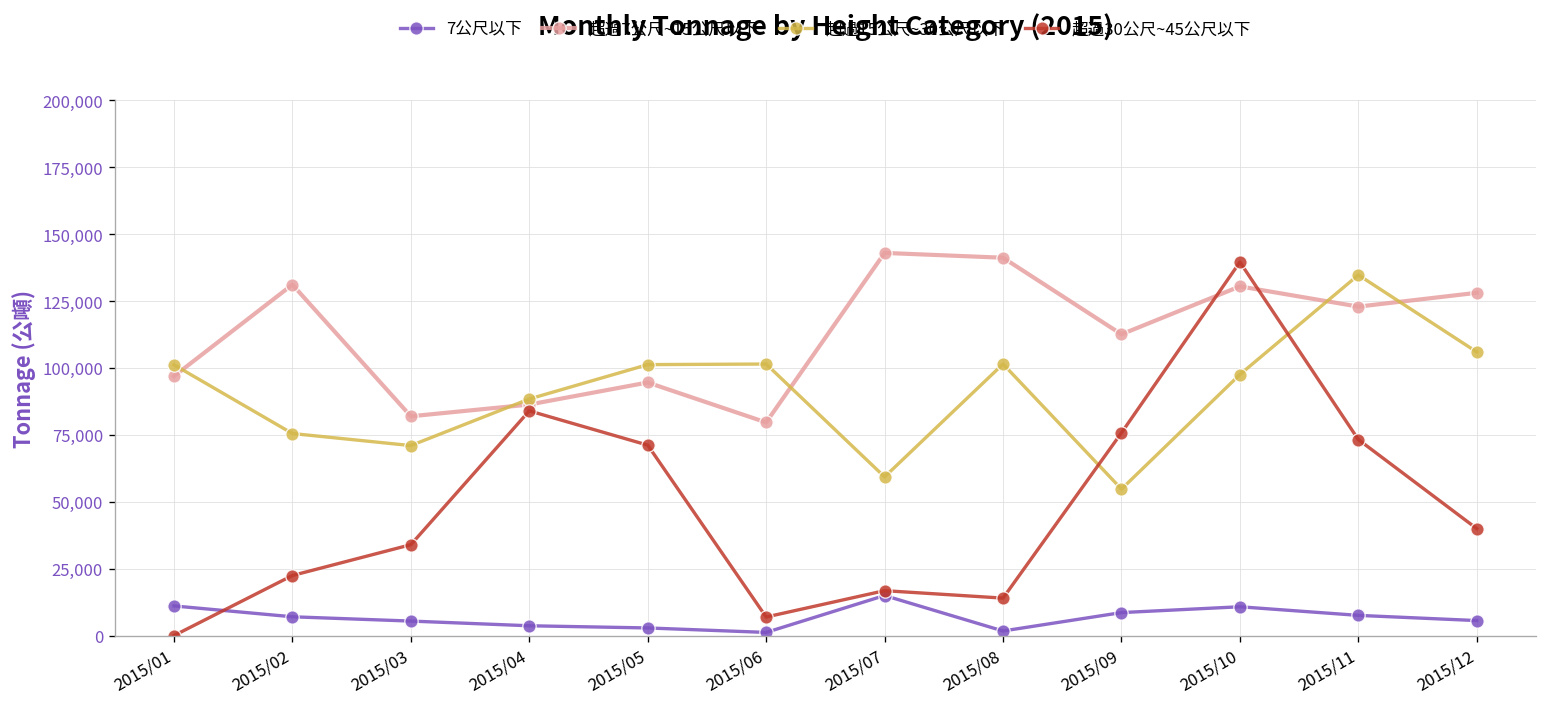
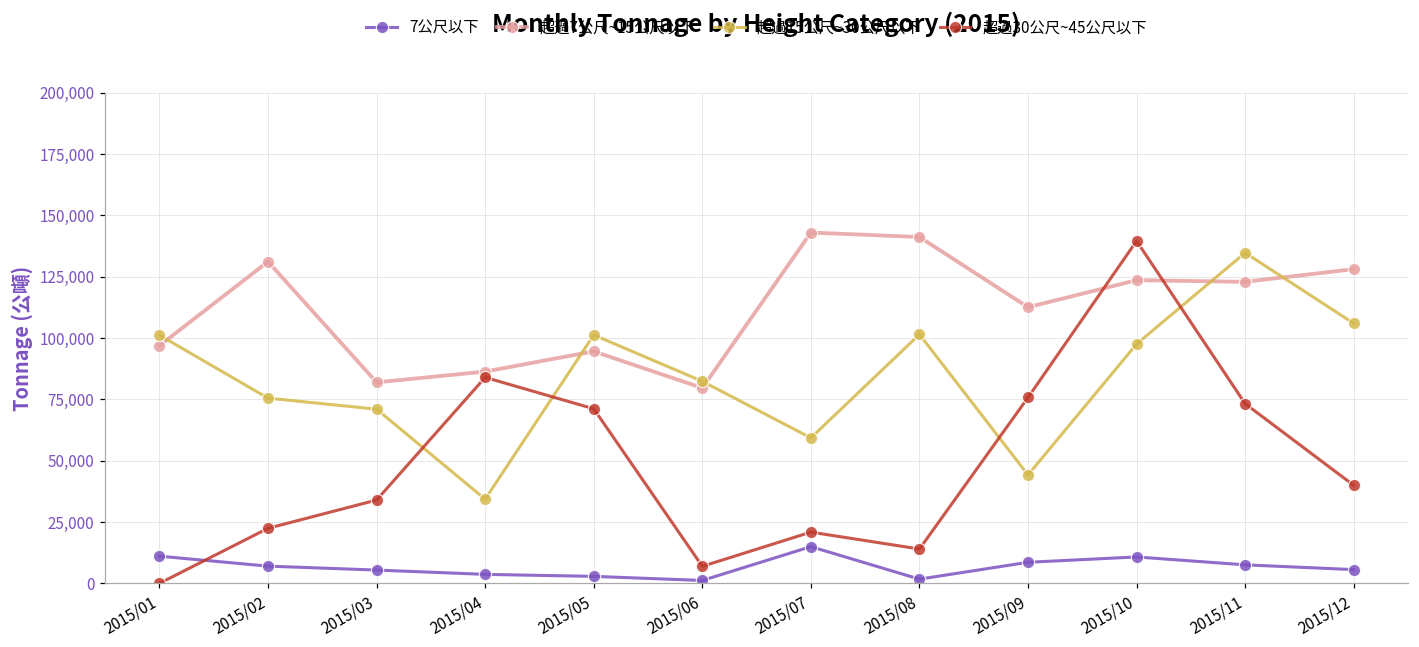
超過15公尺~30公尺以下, 2015/04: 88,000 -> 34,000
超過15公尺~30公尺以下, 2015/06: 101,000 -> 82,000
超過30公尺~45公尺以下, 2015/07: 17,000 -> 21,000
超過15公尺~30公尺以下, 2015/09: 55,000 -> 44,000
超過7公尺~15公尺以下, 2015/10: 131,000 -> 124,000
